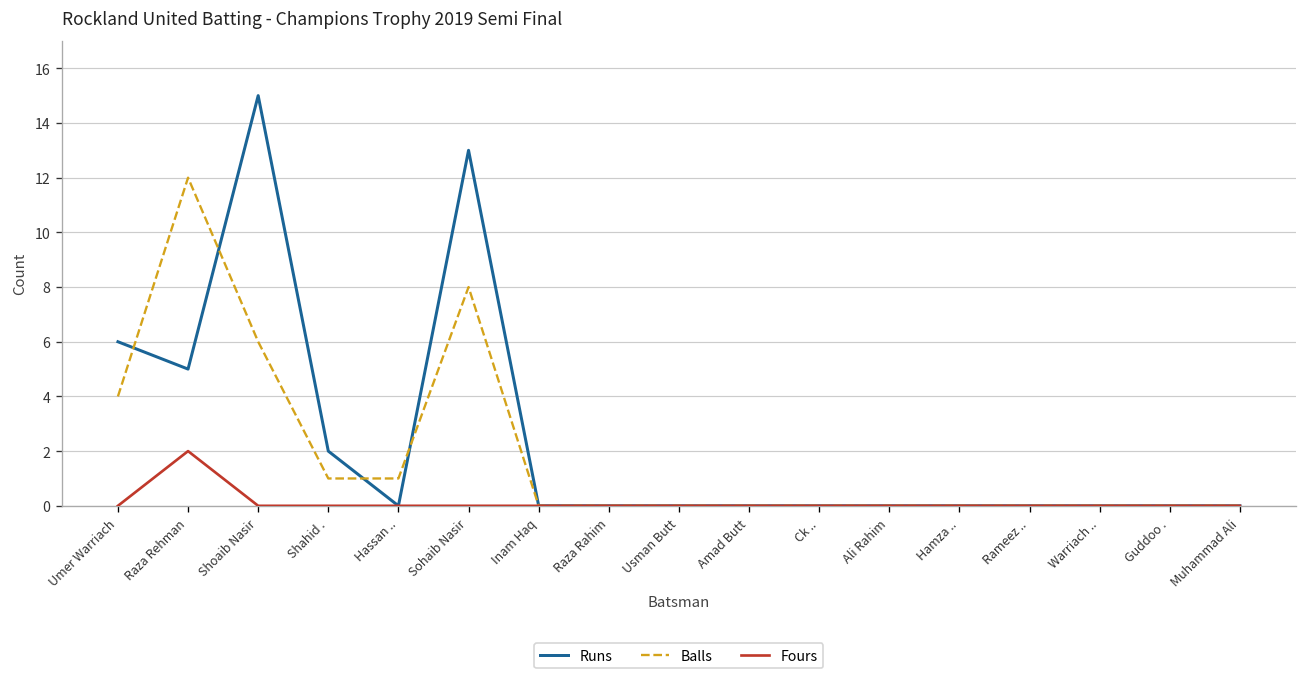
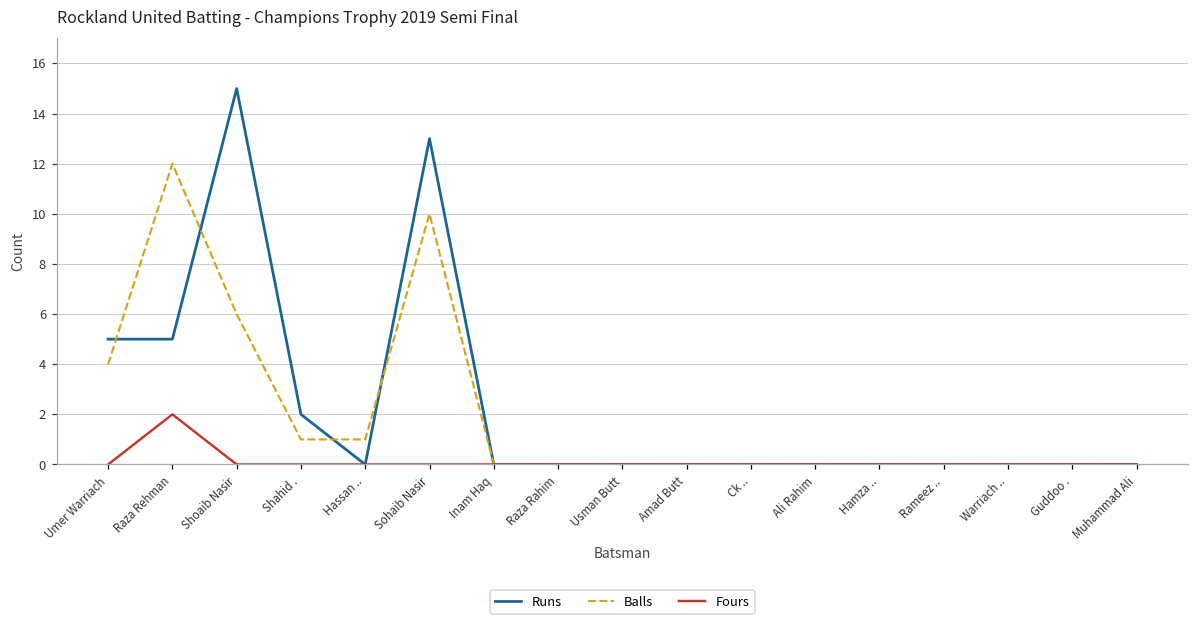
Runs, Umer Warriach: 6 -> 5
Balls, Sohaib Nasir: 8 -> 10
